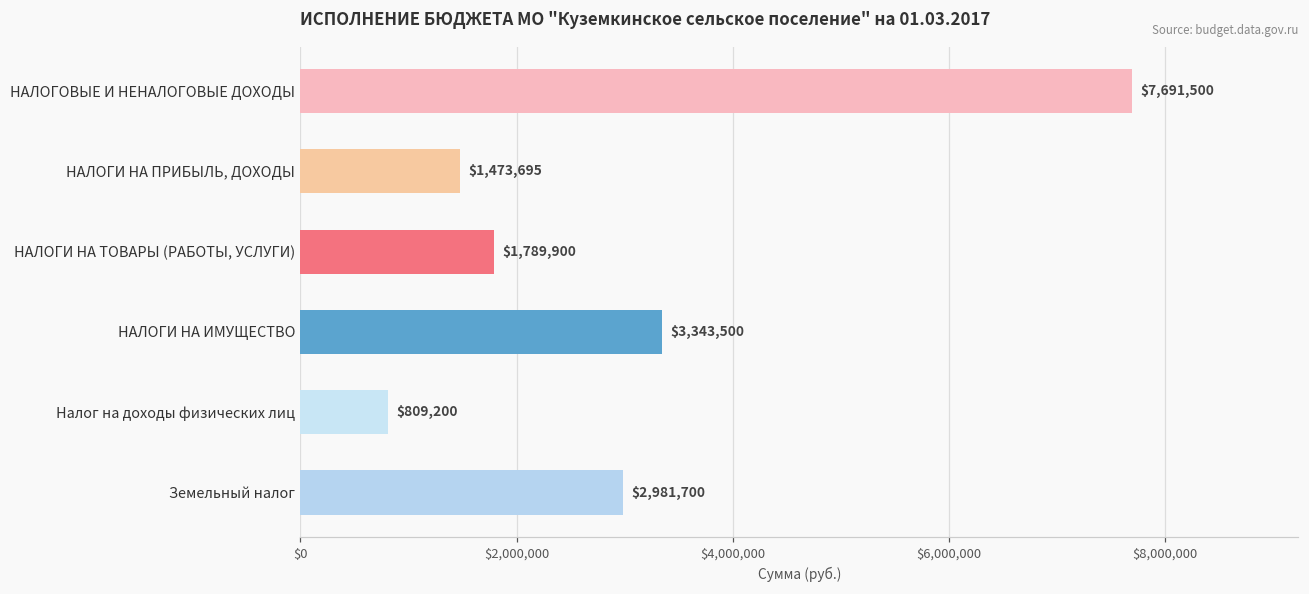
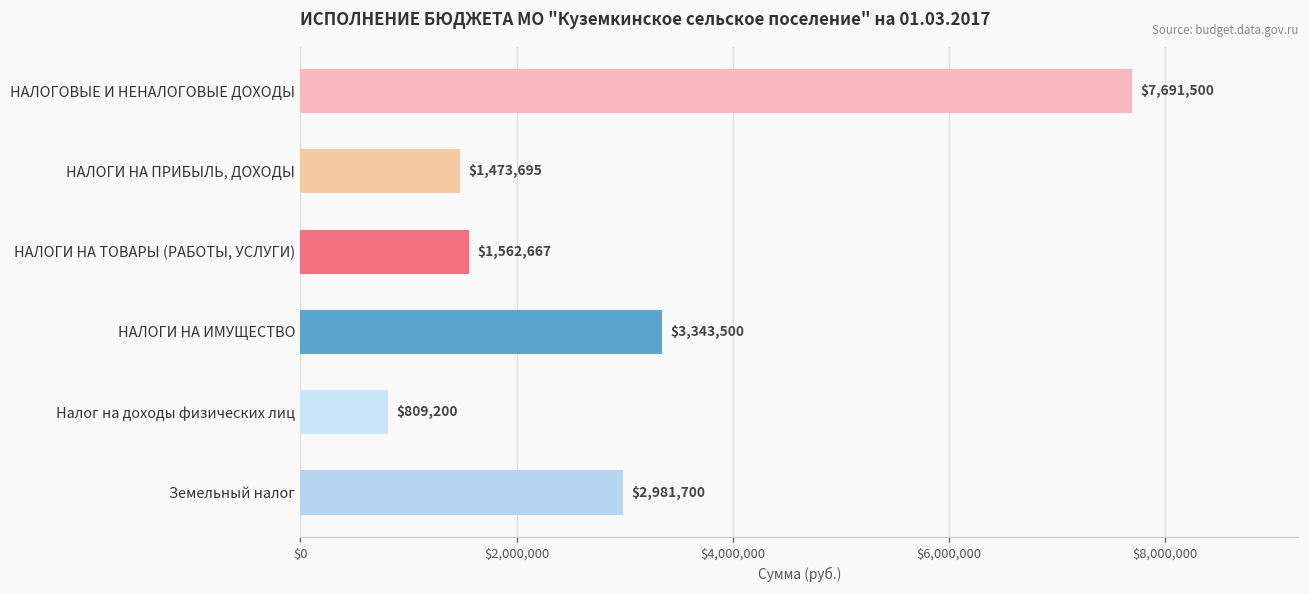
НАЛОГИ НА ТОВАРЫ (РАБОТЫ, УСЛУГИ): $1,789,900 -> $1,562,667
